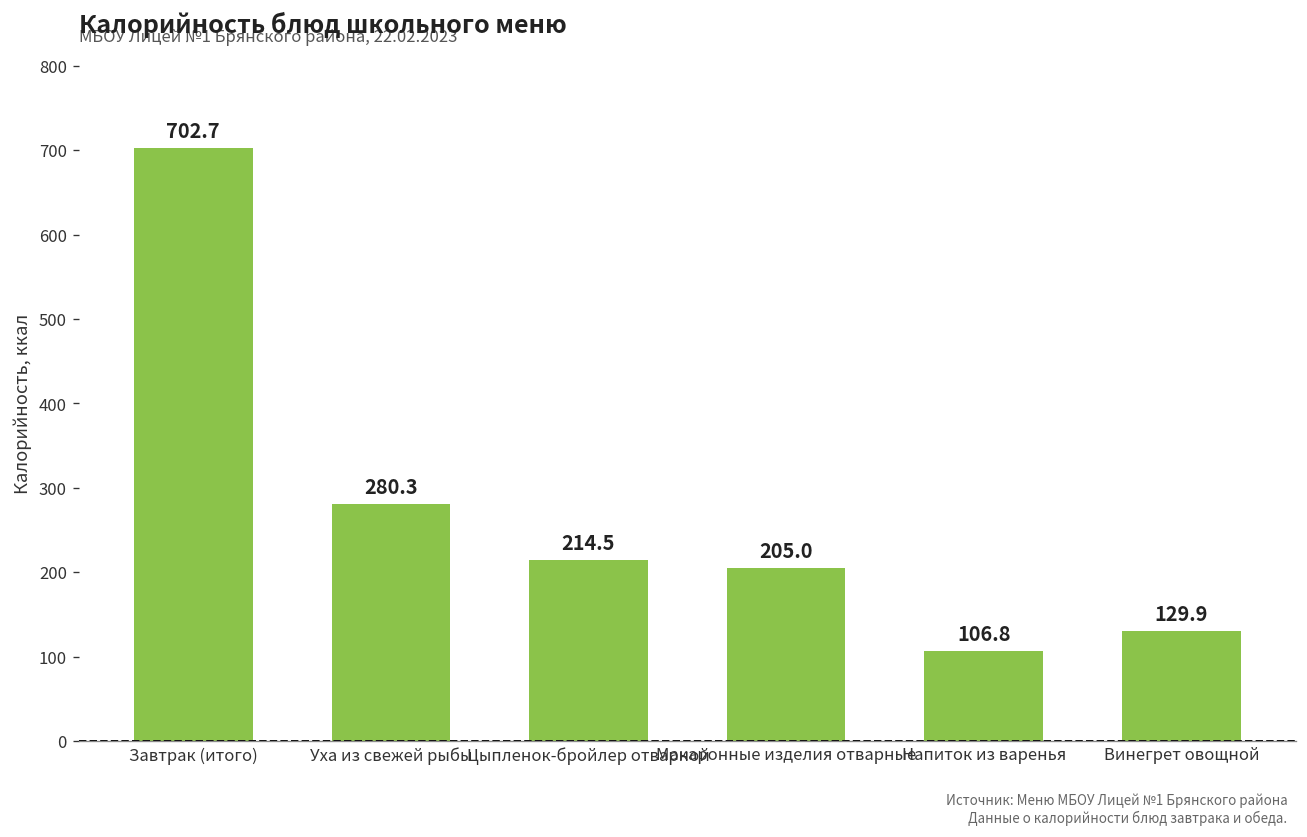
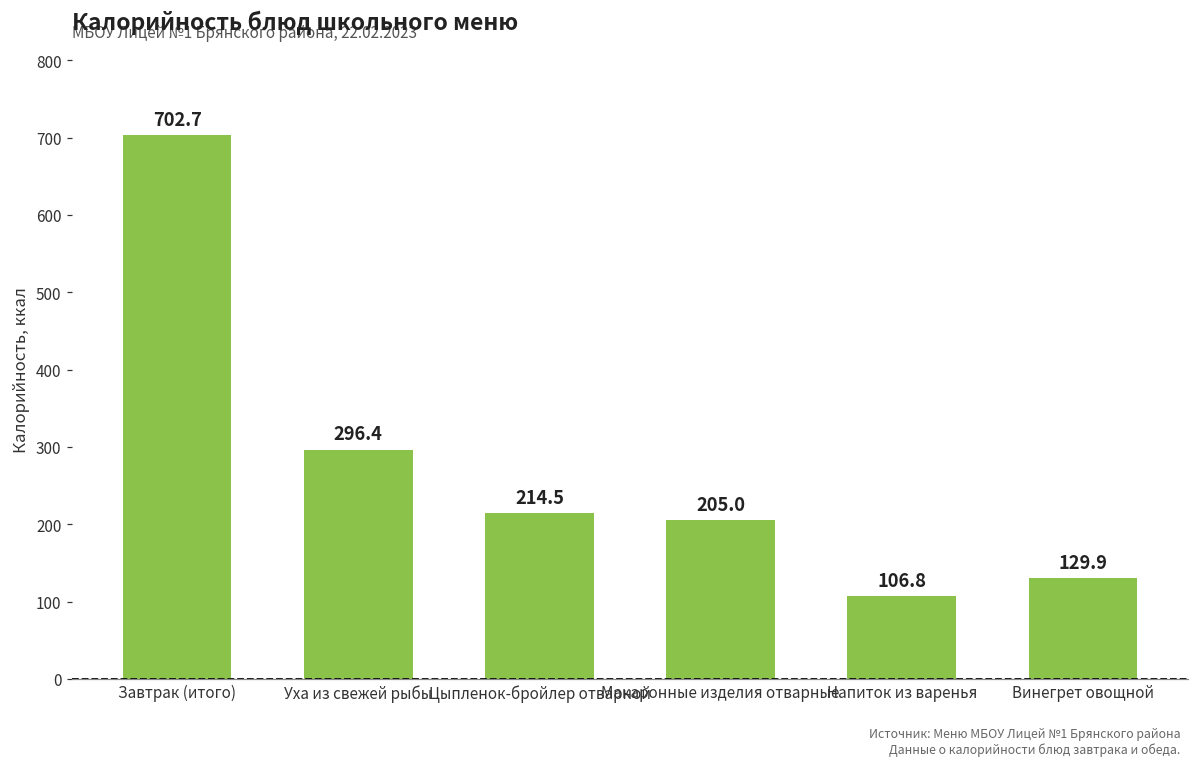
Уха из свежей рыбы: 280.3 -> 296.4
